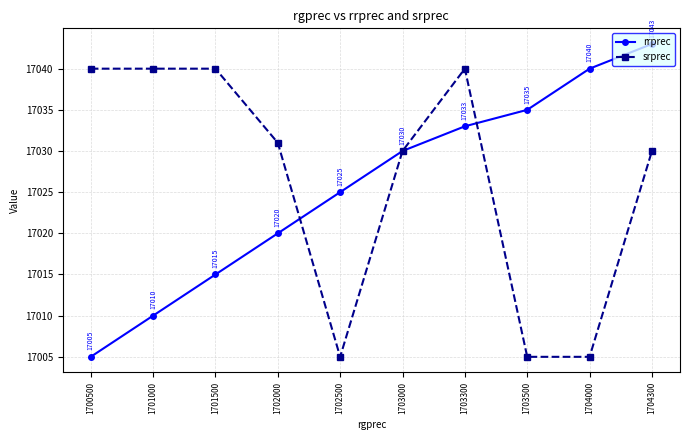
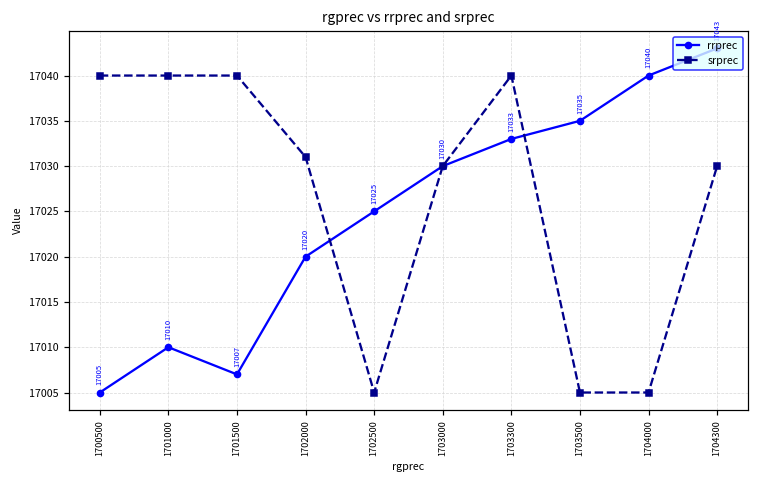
rrprec, 1701500: 17015 -> 17007
